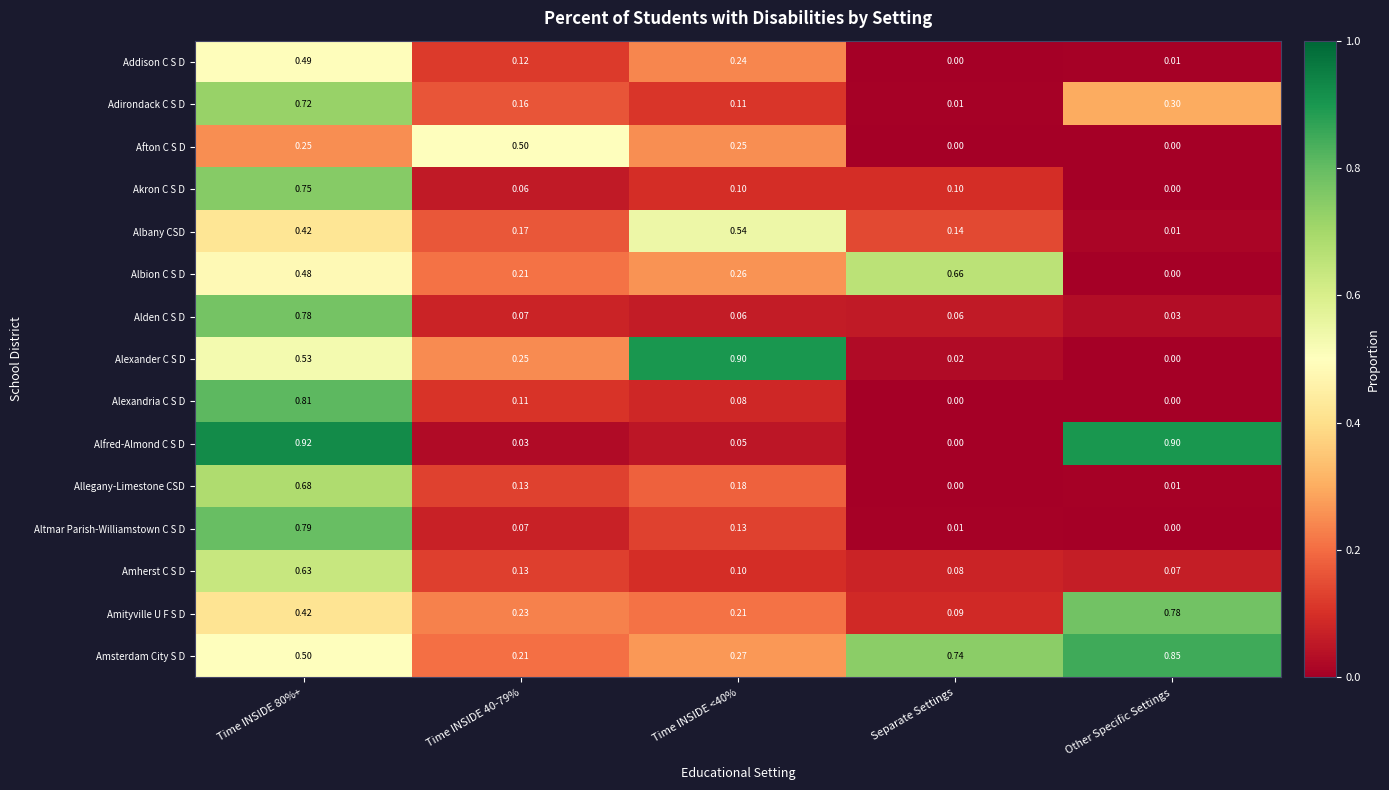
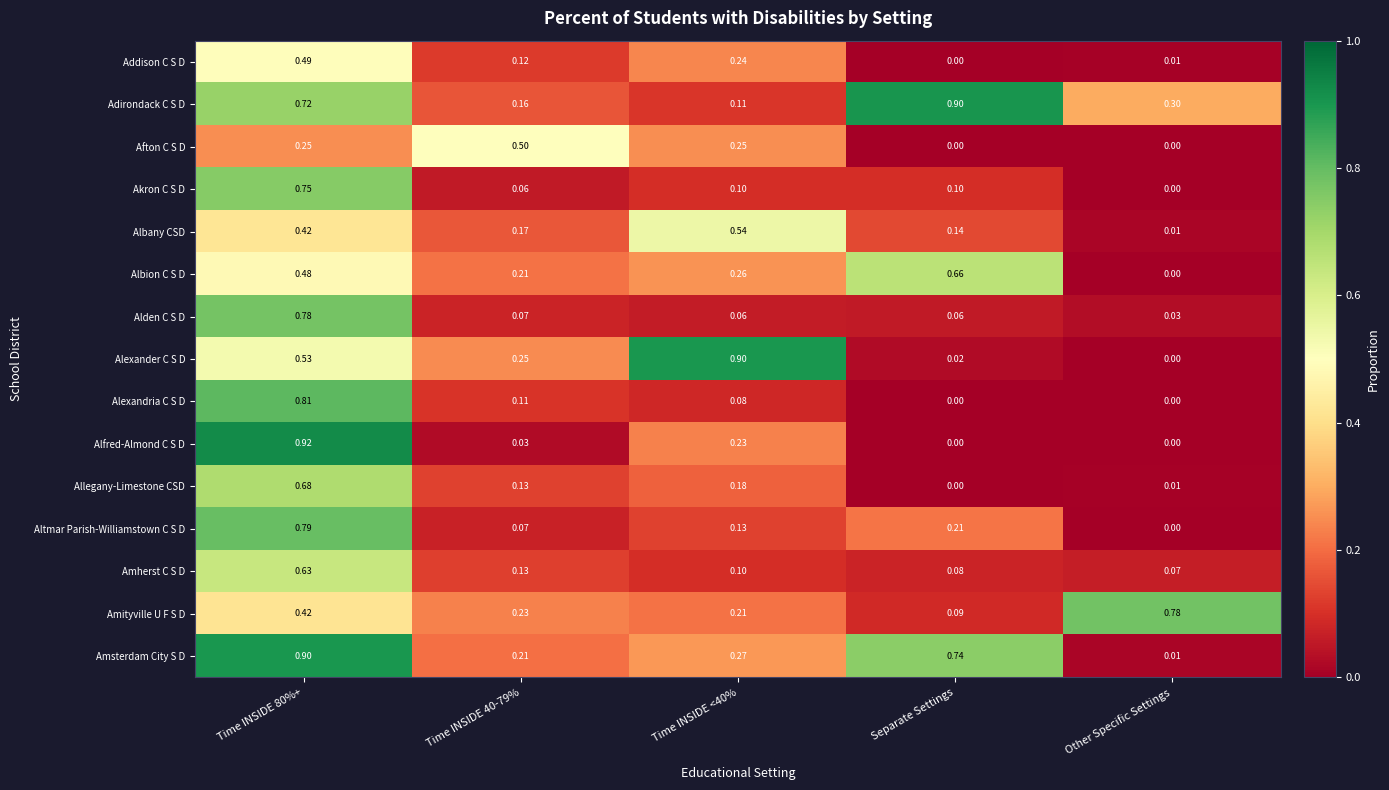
Adirondack C S D, Separate Settings: 0.01 -> 0.90
Alfred-Almond C S D, Time INSIDE <40%: 0.05 -> 0.23
Alfred-Almond C S D, Other Specific Settings: 0.90 -> 0.00
Altmar Parish-Williamstown C S D, Separate Settings: 0.01 -> 0.21
Amsterdam City S D, Time INSIDE 80%+: 0.50 -> 0.90
Amsterdam City S D, Other Specific Settings: 0.85 -> 0.01
